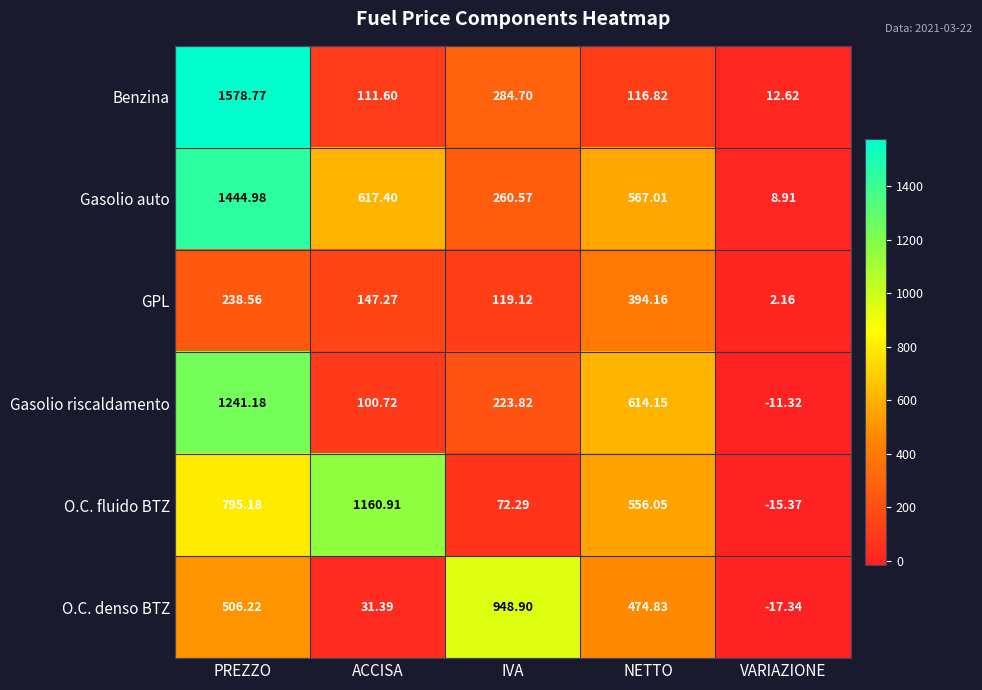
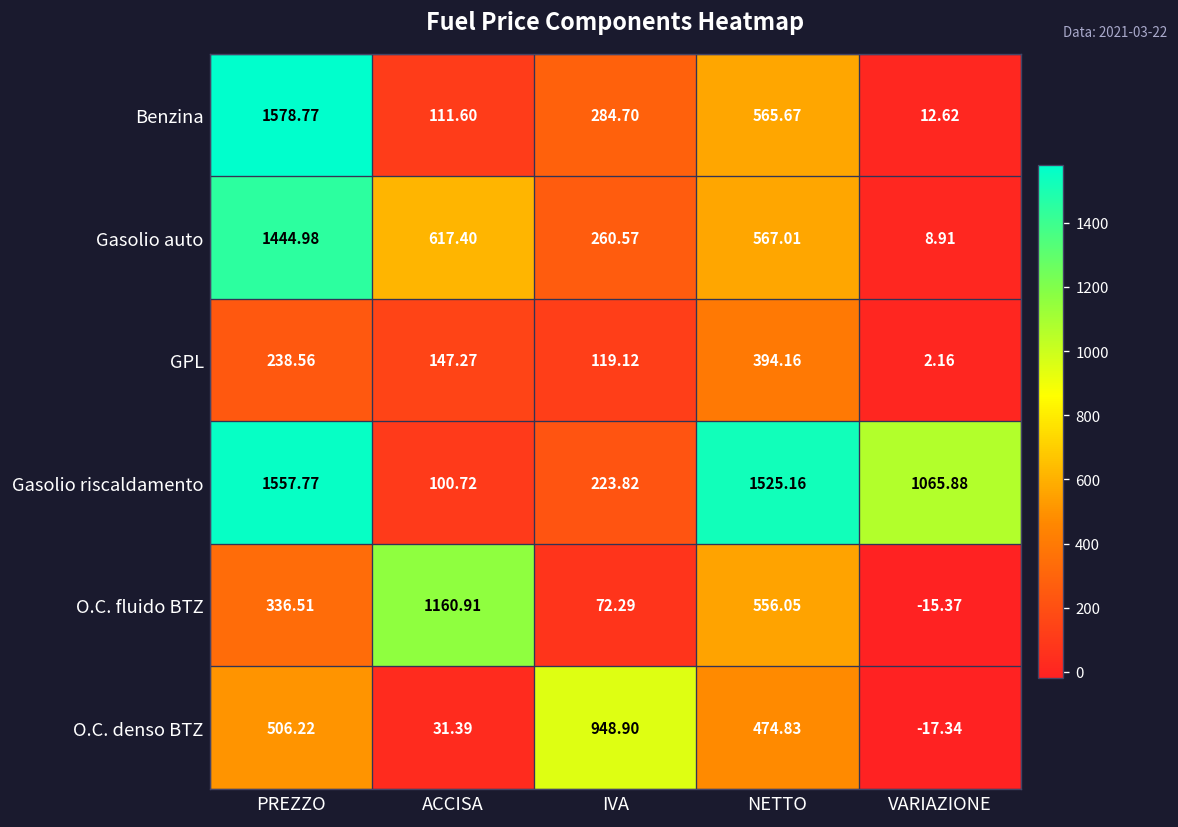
Benzina, NETTO: 116.82 -> 565.67
Gasolio riscaldamento, PREZZO: 1241.18 -> 1557.77
Gasolio riscaldamento, NETTO: 614.15 -> 1525.16
Gasolio riscaldamento, VARIAZIONE: -11.32 -> 1065.88
O.C. fluido BTZ, PREZZO: 795.18 -> 336.51
